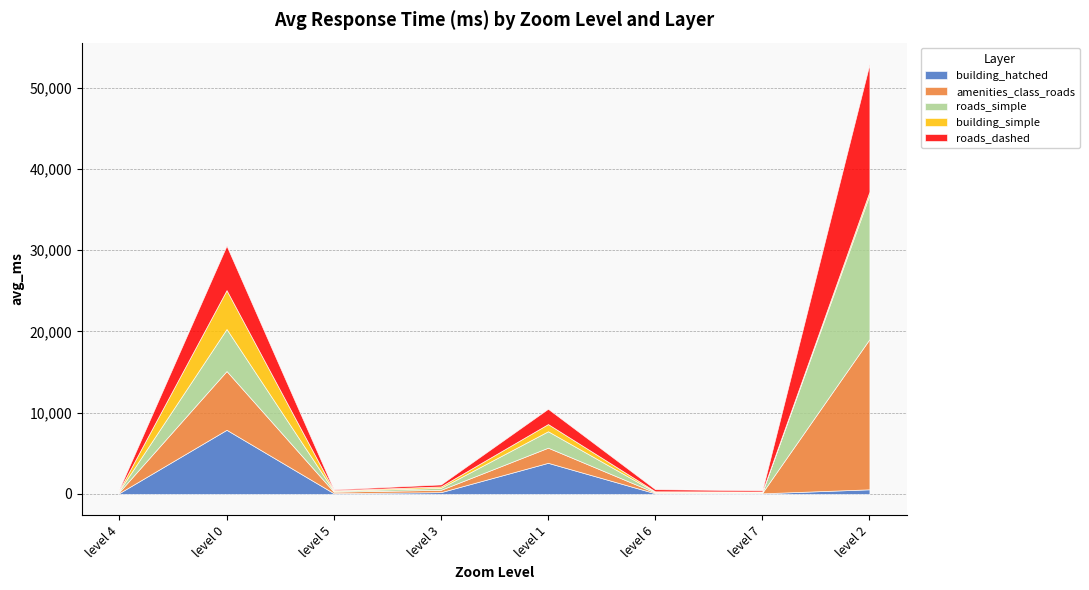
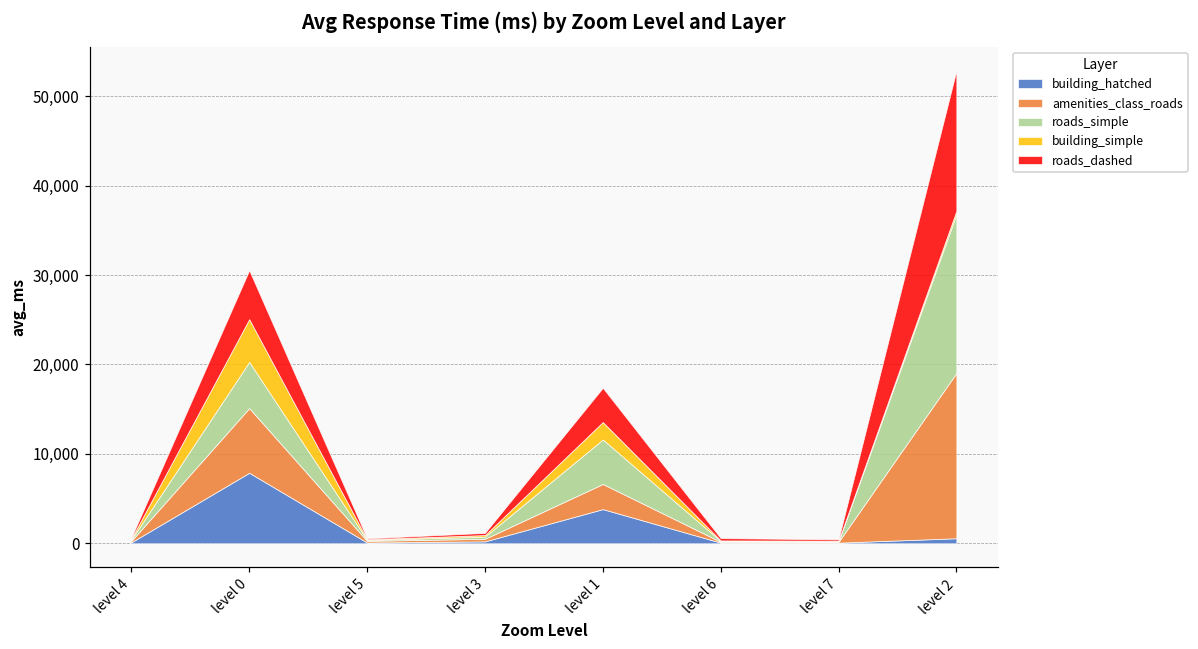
amenities_class_roads, level 1: 2,000 -> 3,000
roads_simple, level 1: 2,000 -> 5,000
building_simple, level 1: 1,000 -> 2,000
roads_dashed, level 1: 2,000 -> 4,000
